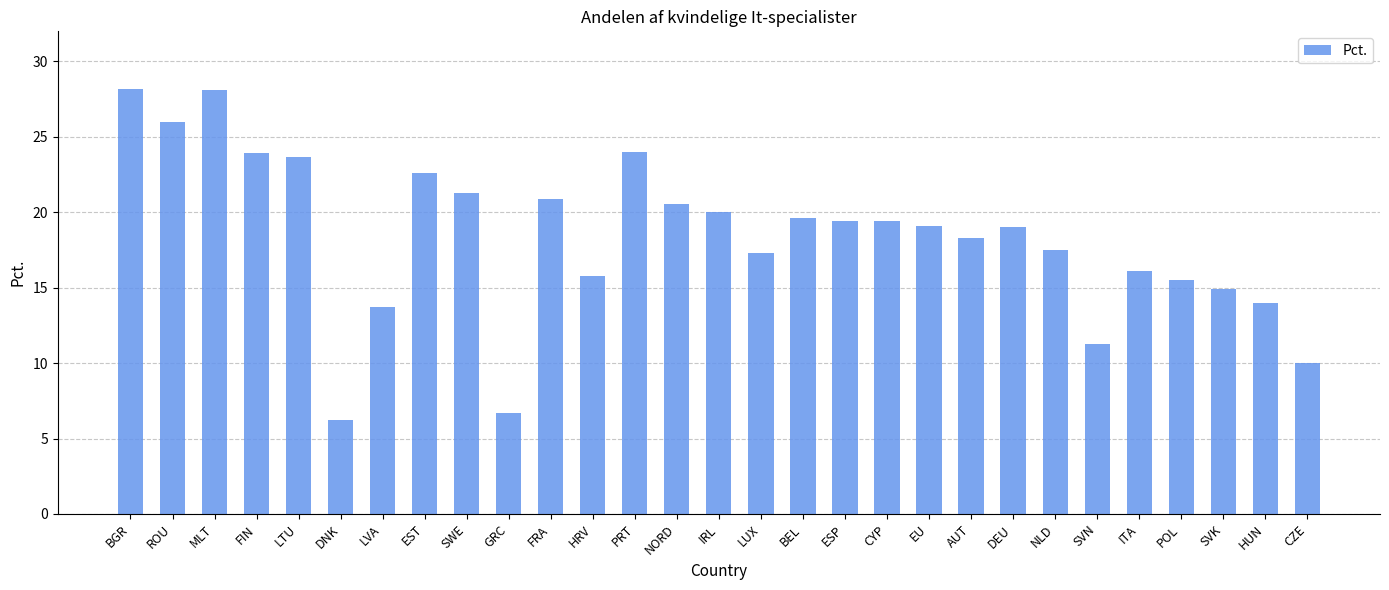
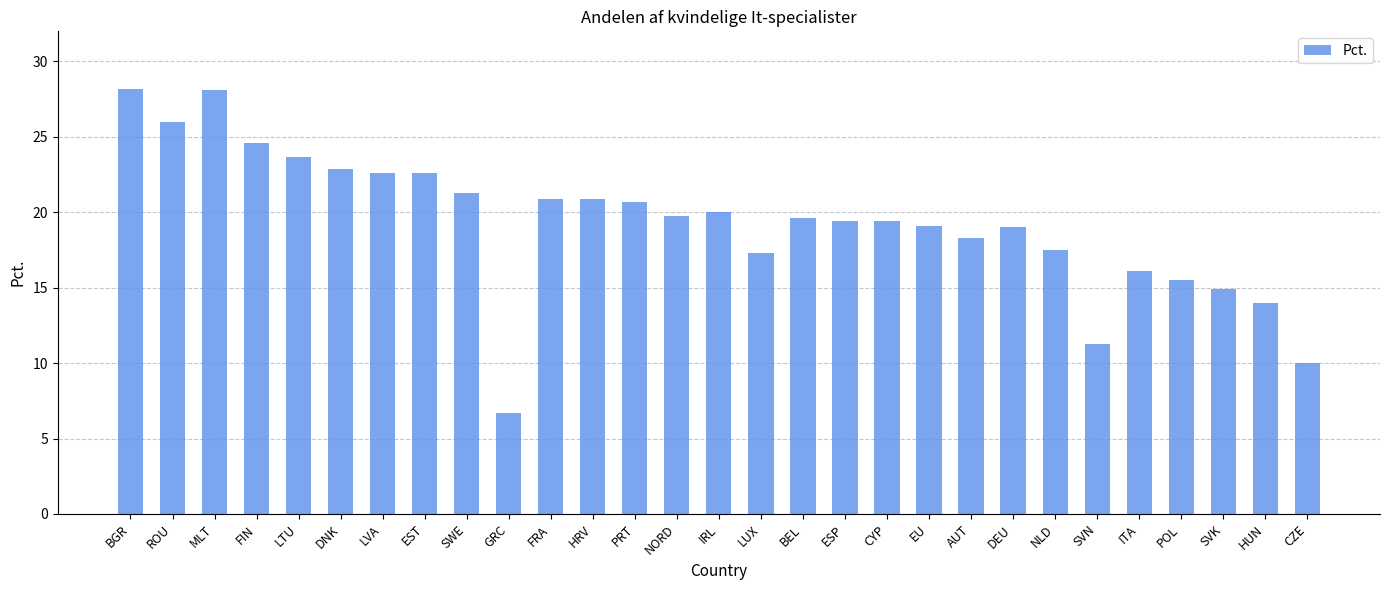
FIN: 23.9 -> 24.6
DNK: 6.2 -> 22.9
LVA: 13.7 -> 22.6
HRV: 15.8 -> 20.9
PRT: 24.0 -> 20.7
NORD: 20.6 -> 19.8
